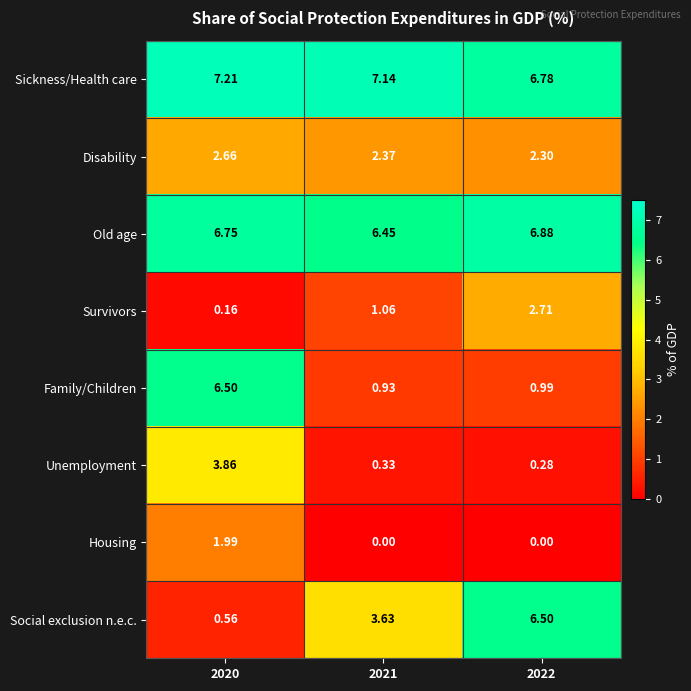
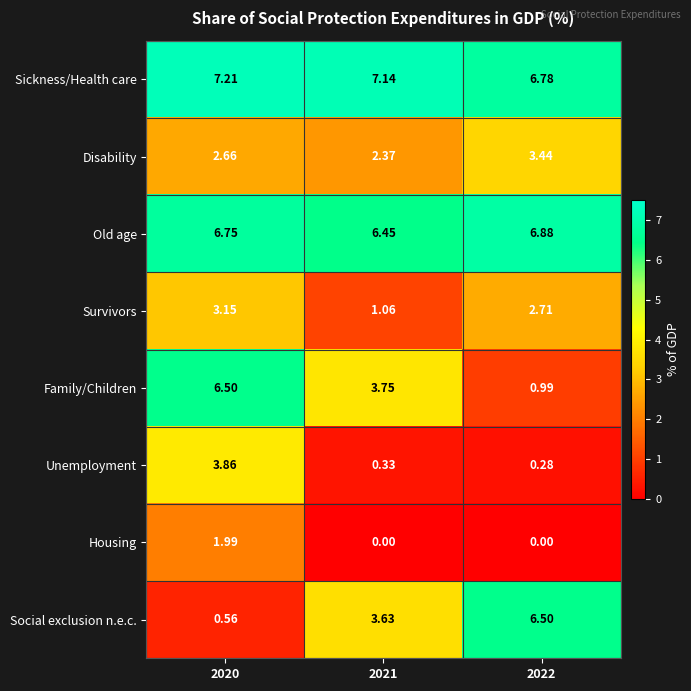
Disability, 2022: 2.30 -> 3.44
Survivors, 2020: 0.16 -> 3.15
Family/Children, 2021: 0.93 -> 3.75
